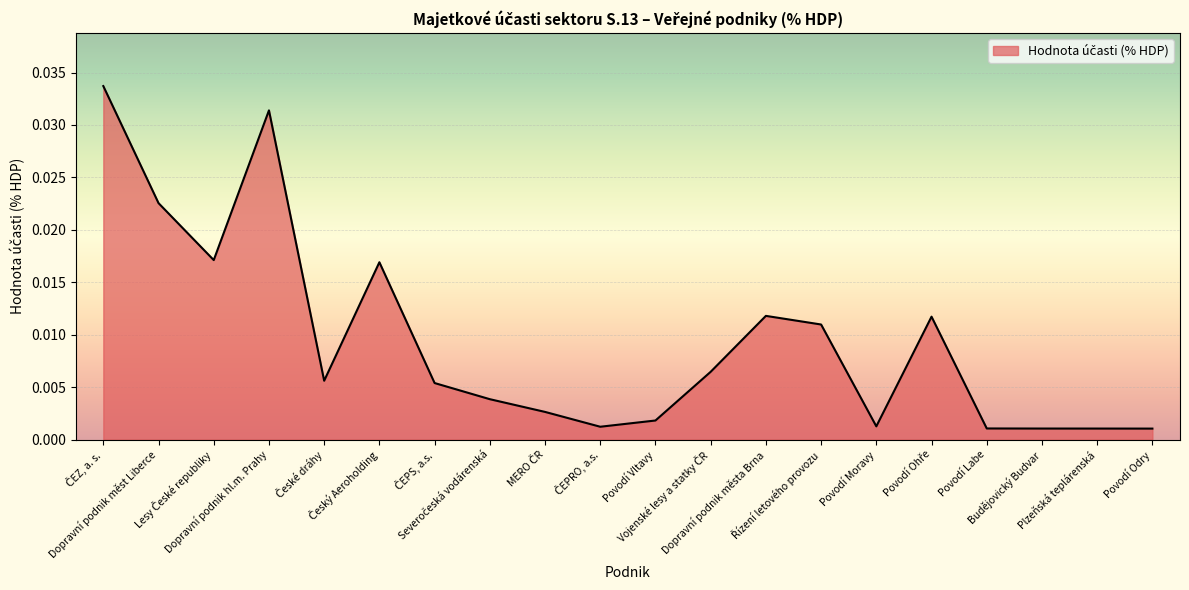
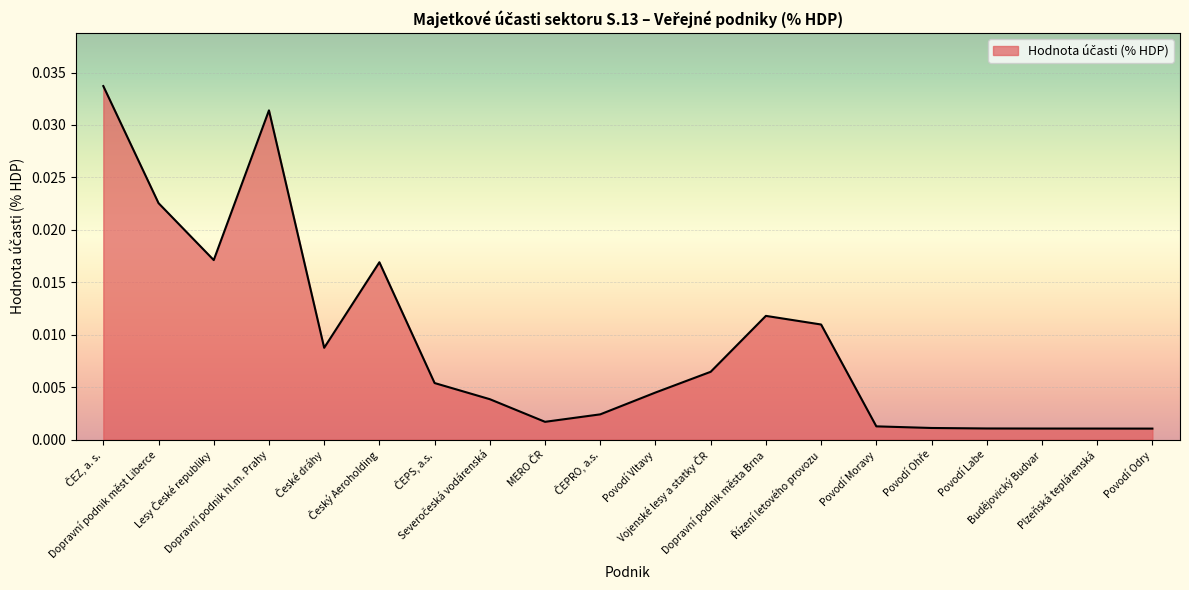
České dráhy: 0.0056 -> 0.0087
MERO ČR: 0.0026 -> 0.0017
ČEPRO, a.s.: 0.0012 -> 0.0024
Povodí Vltavy: 0.0018 -> 0.0045
Povodí Ohře: 0.0117 -> 0.0011
